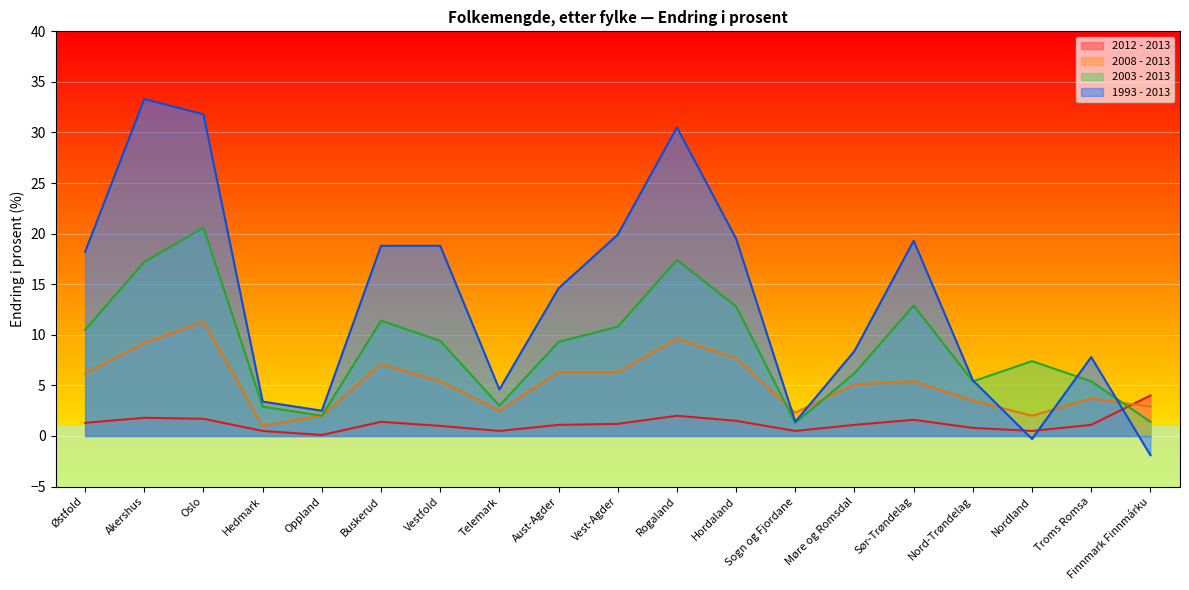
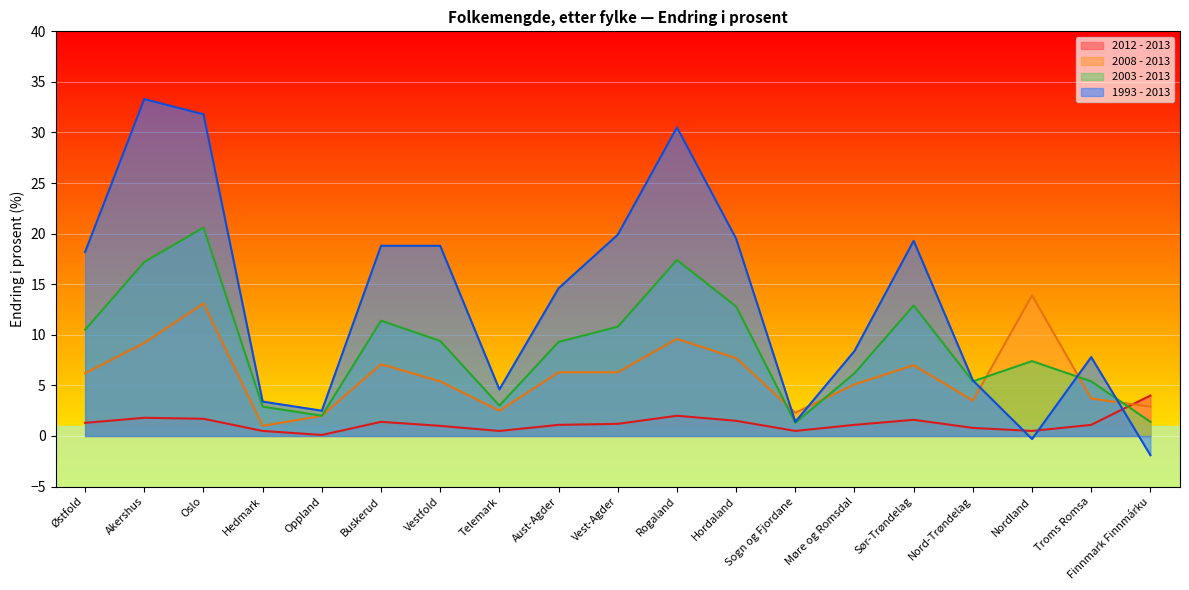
2008 - 2013, Oslo: 11.3 -> 13.1
2008 - 2013, Sør-Trøndelag: 5.4 -> 7.0
2008 - 2013, Nordland: 2.0 -> 13.9
